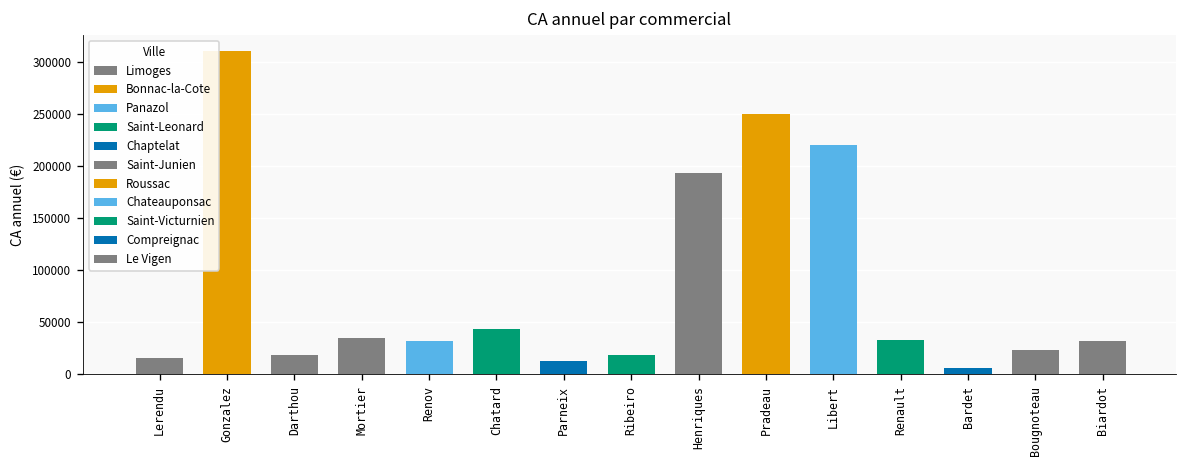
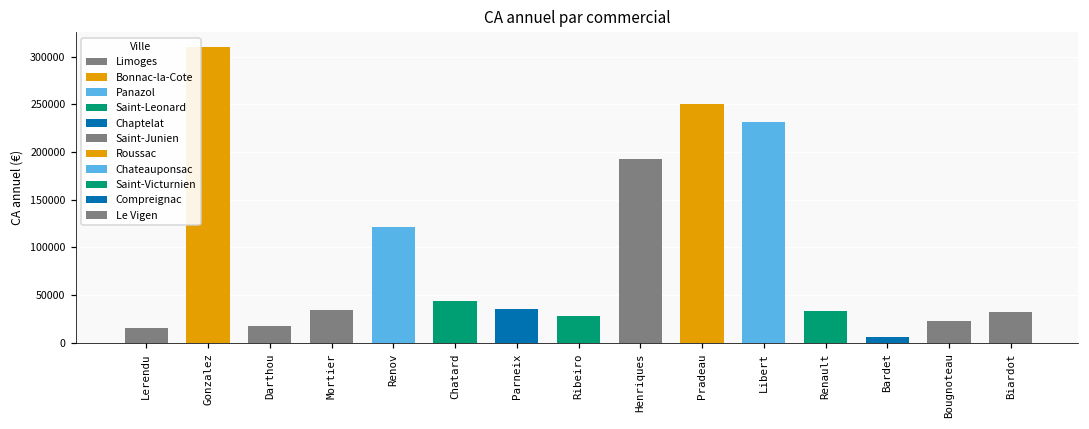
Renov: 30000 -> 120000
Parneix: 10000 -> 40000
Ribeiro: 20000 -> 30000
Libert: 220000 -> 230000
